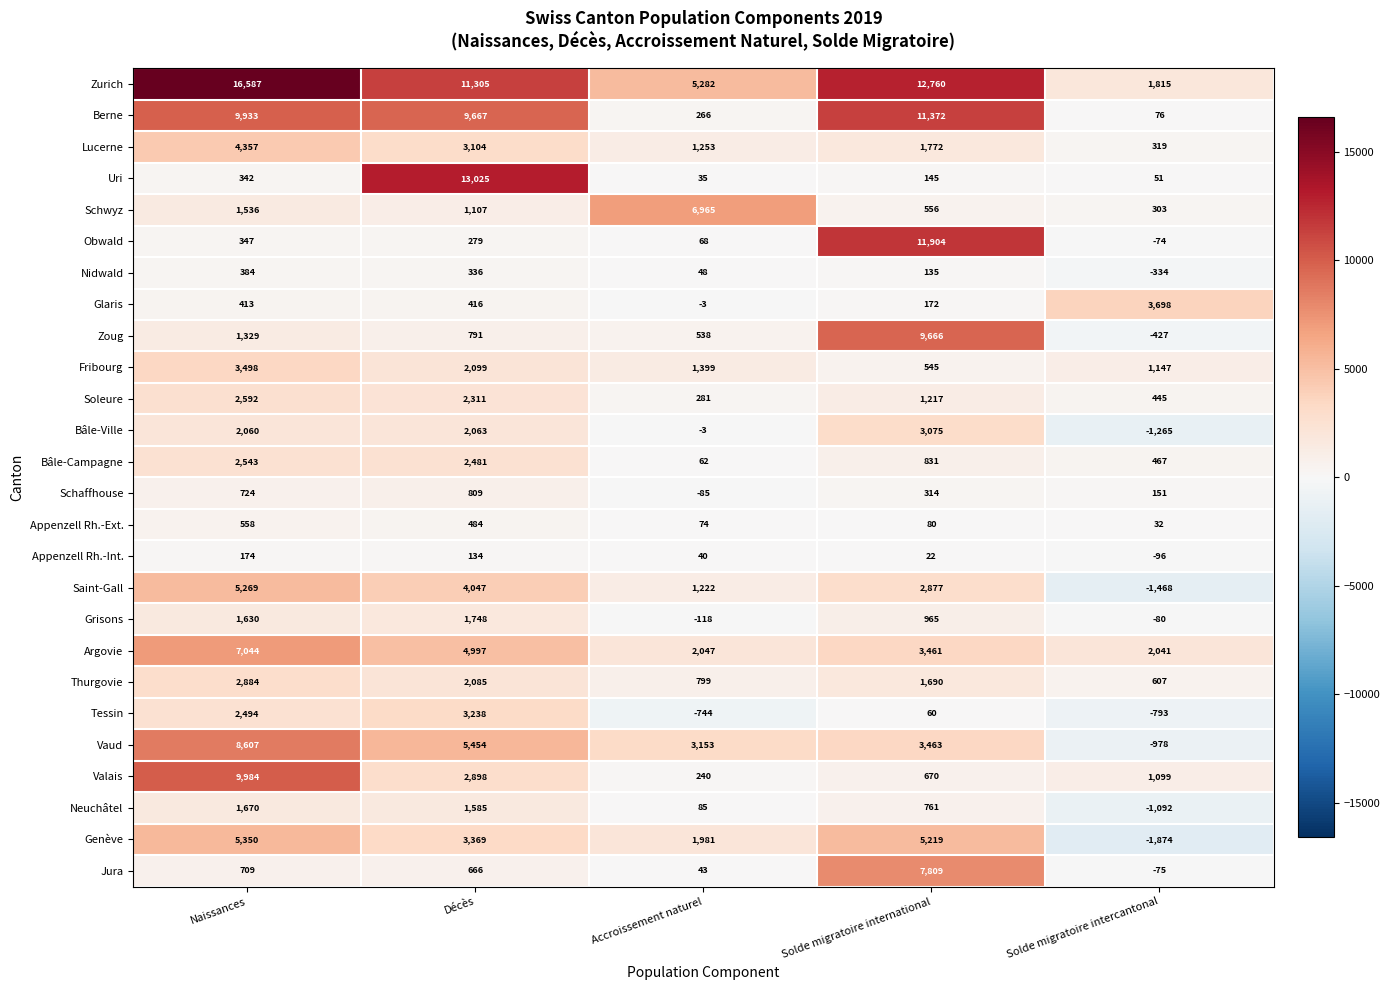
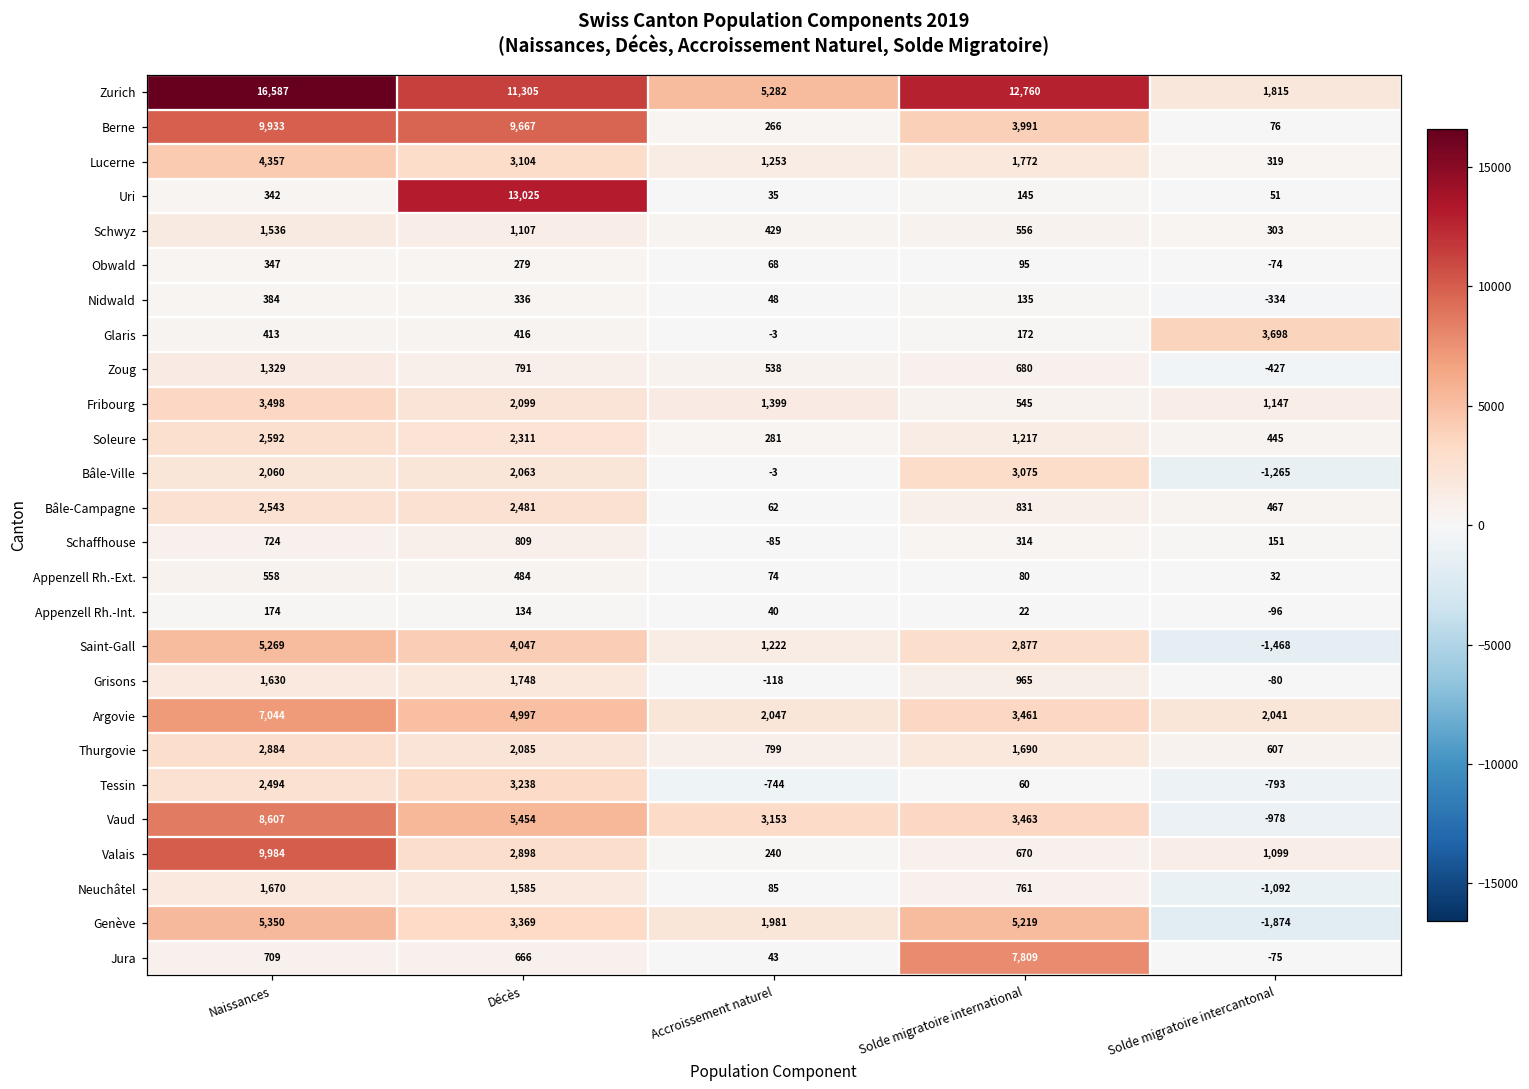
Berne, Solde migratoire international: 11,372 -> 3,991
Schwyz, Accroissement naturel: 6,965 -> 429
Obwald, Solde migratoire international: 11,904 -> 95
Zoug, Solde migratoire international: 9,666 -> 680
